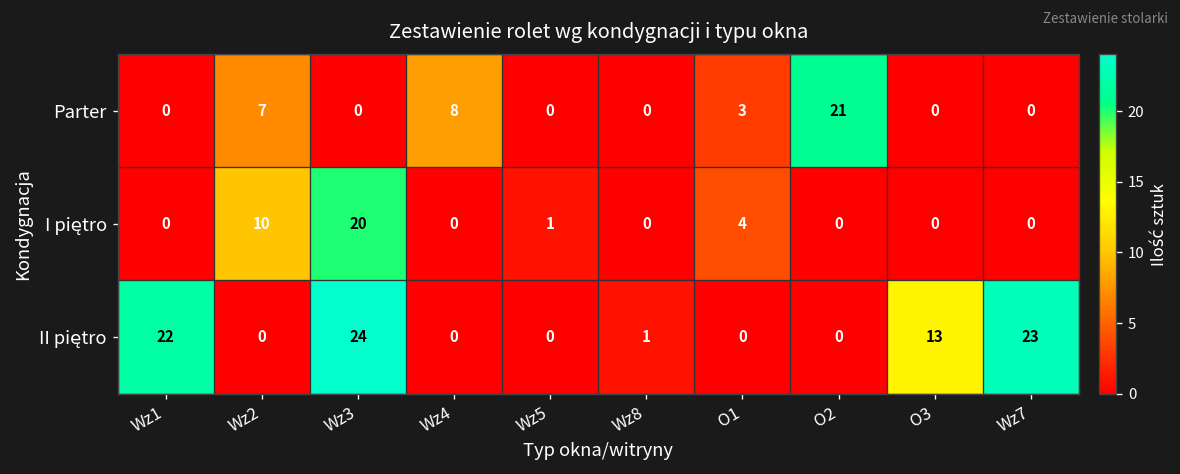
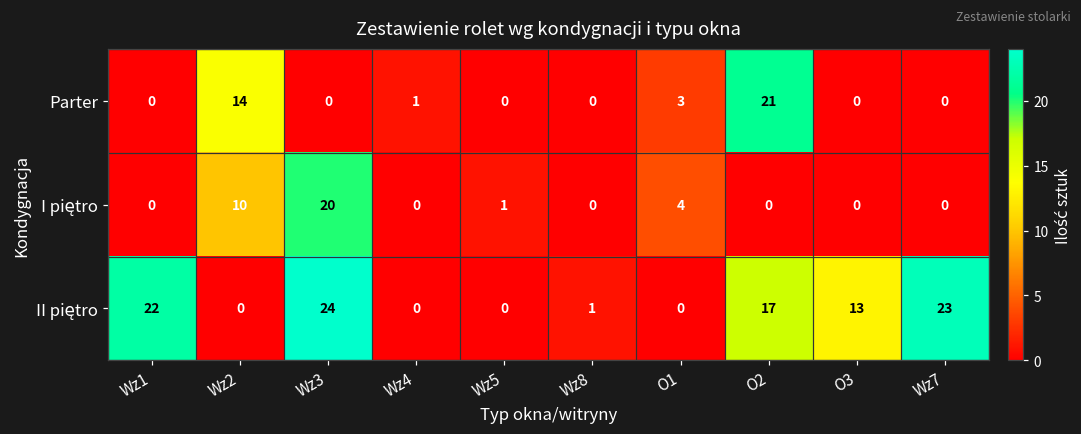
Parter, Wz2: 7 -> 14
Parter, Wz4: 8 -> 1
II piętro, O2: 0 -> 17
